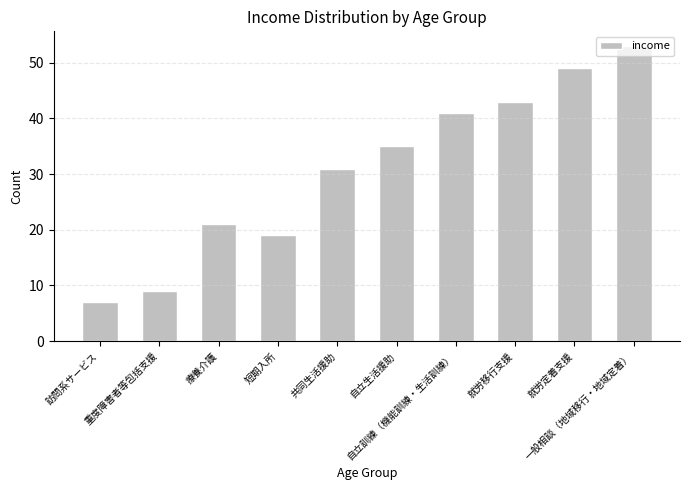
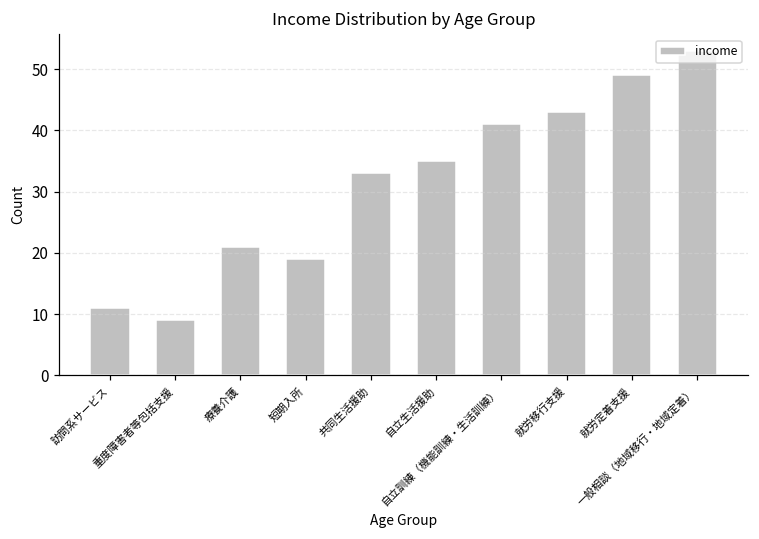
訪問系サービス: 7 -> 11
共同生活援助: 31 -> 33
